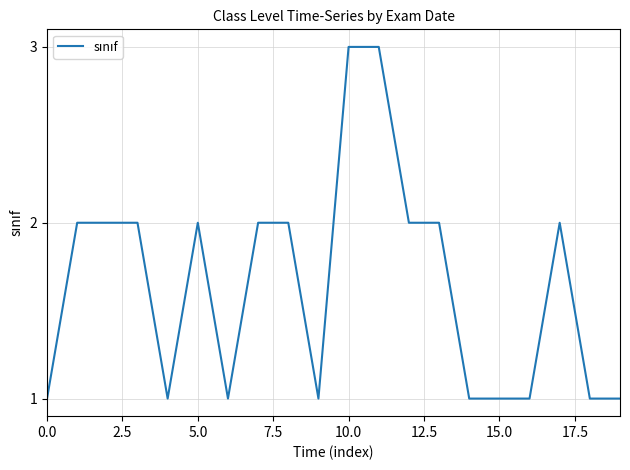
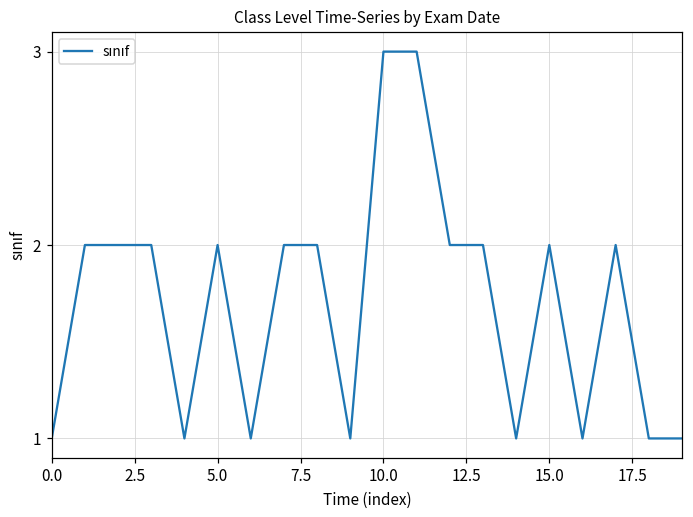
15.0: 1 -> 2
